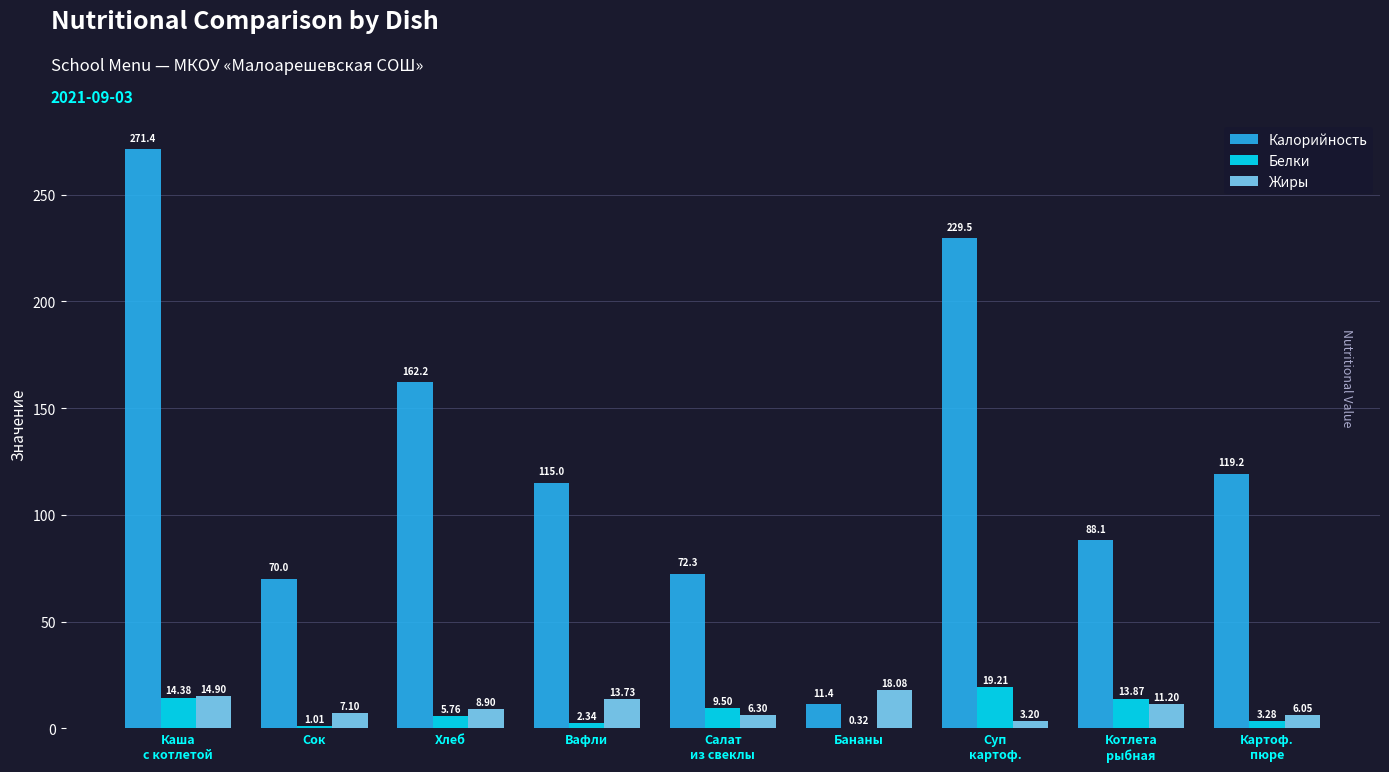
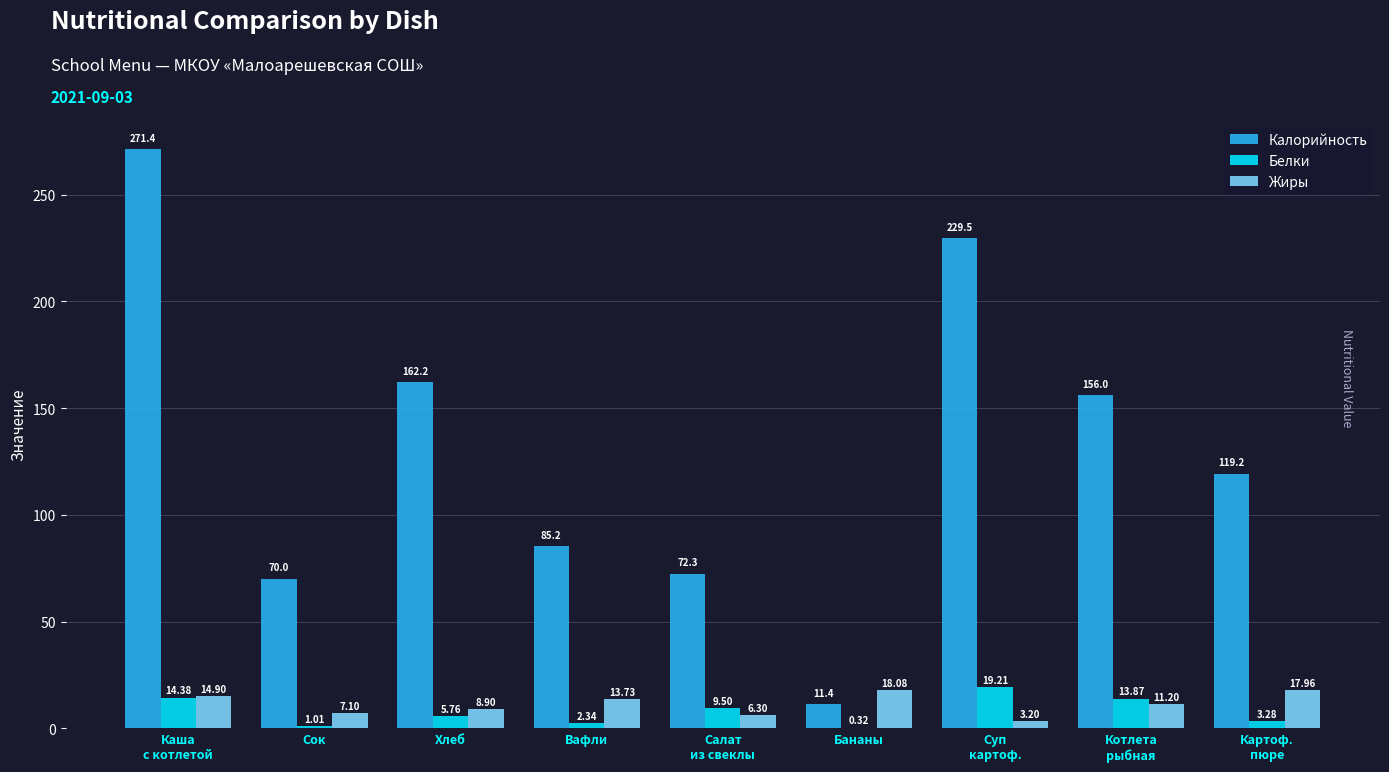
Калорийность, Вафли: 115.0 -> 85.2
Калорийность, Котлета рыбная: 88.1 -> 156.0
Жиры, Картоф. пюре: 6.05 -> 17.96
